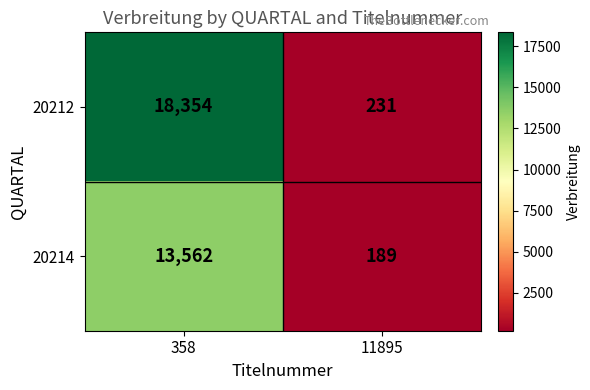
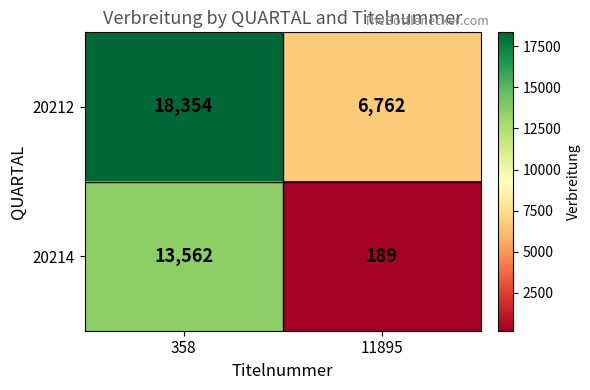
20212, 11895: 231 -> 6,762
